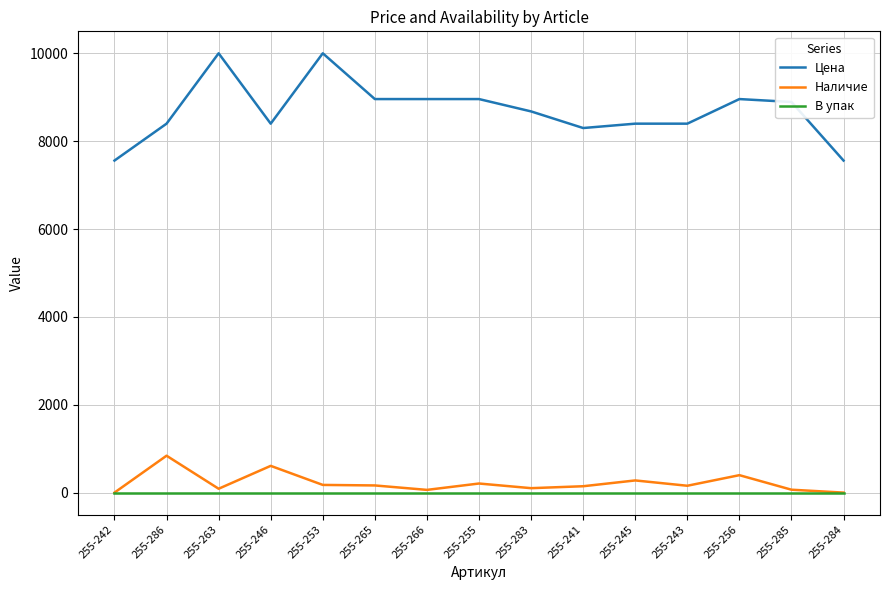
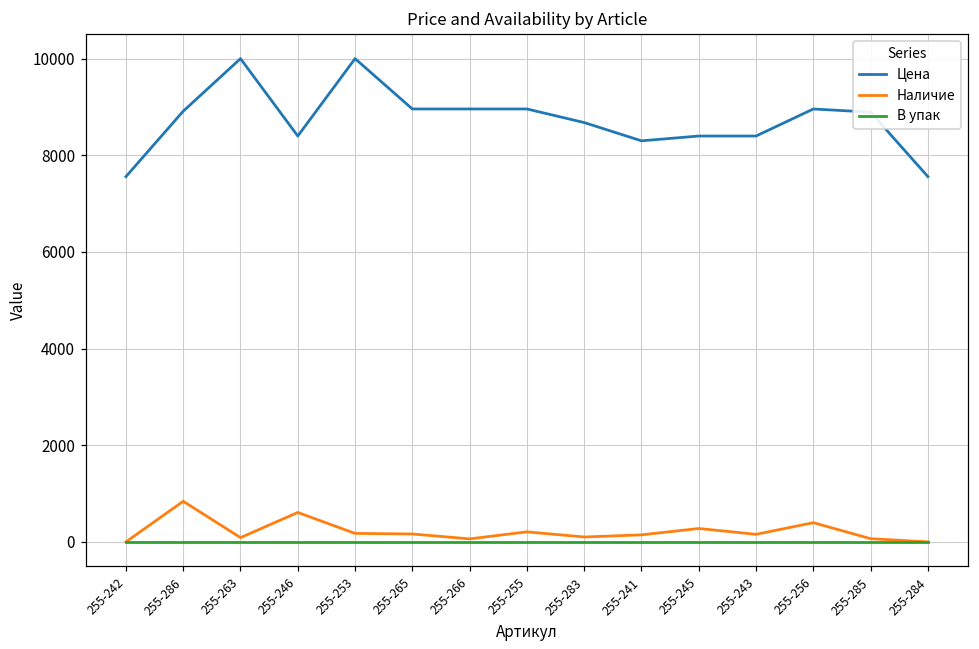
Цена, 255-286: 8400 -> 8900
